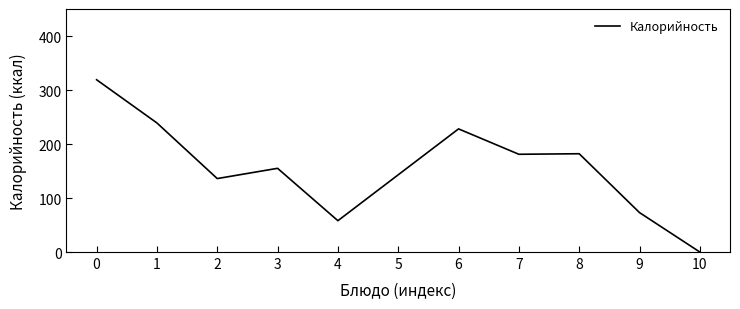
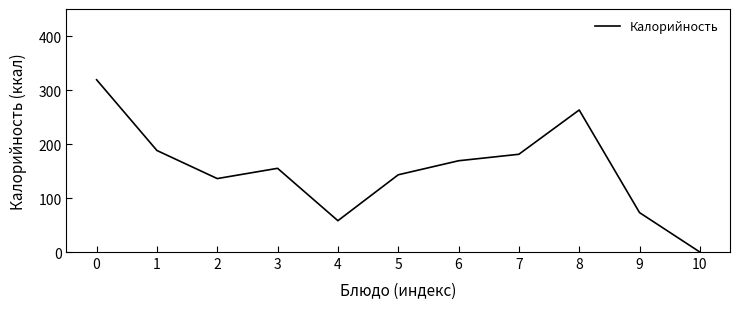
1: 240 -> 190
6: 230 -> 170
8: 180 -> 260
